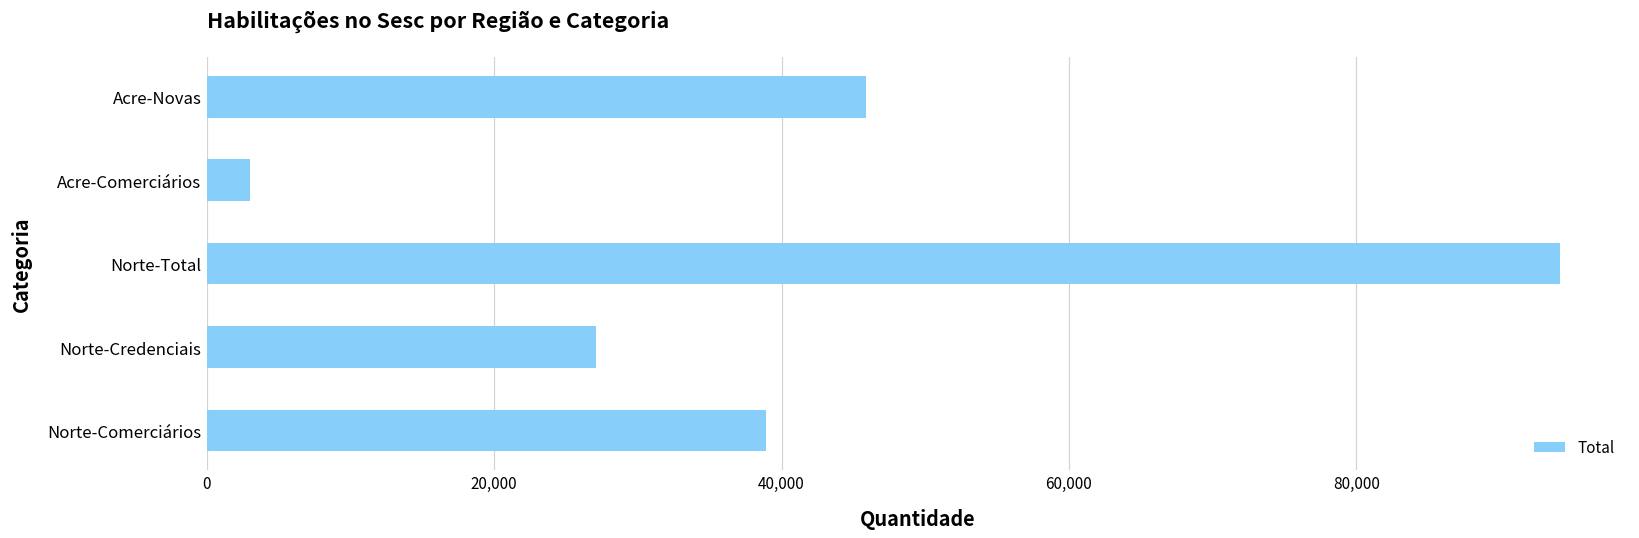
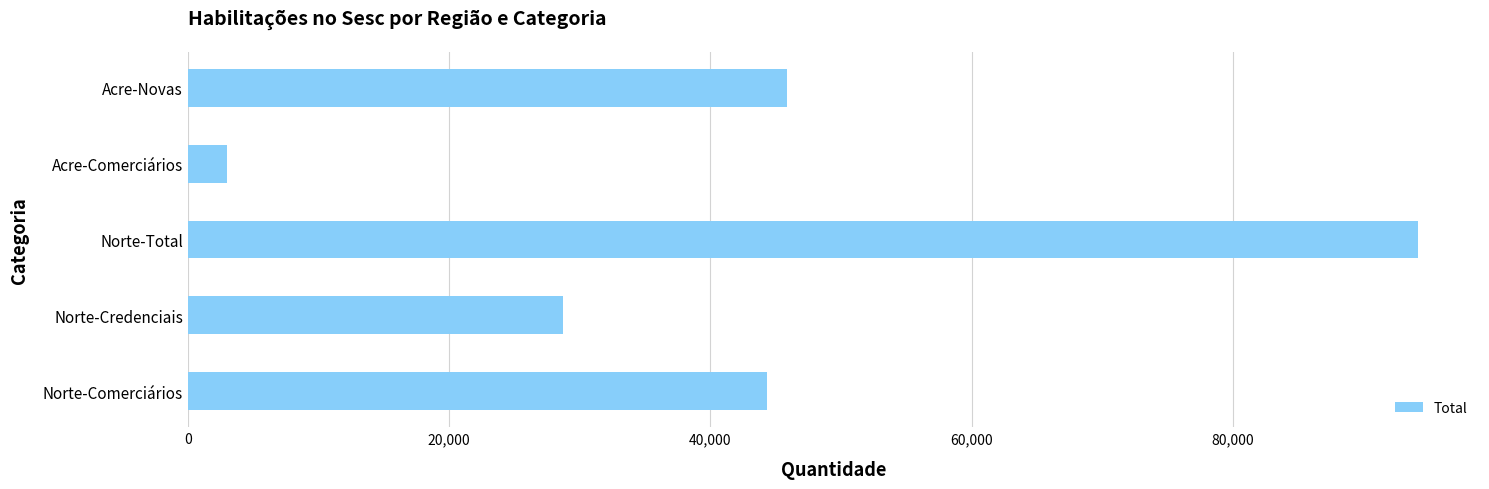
Norte-Credenciais: 27,100 -> 28,700
Norte-Comerciários: 38,900 -> 44,300
